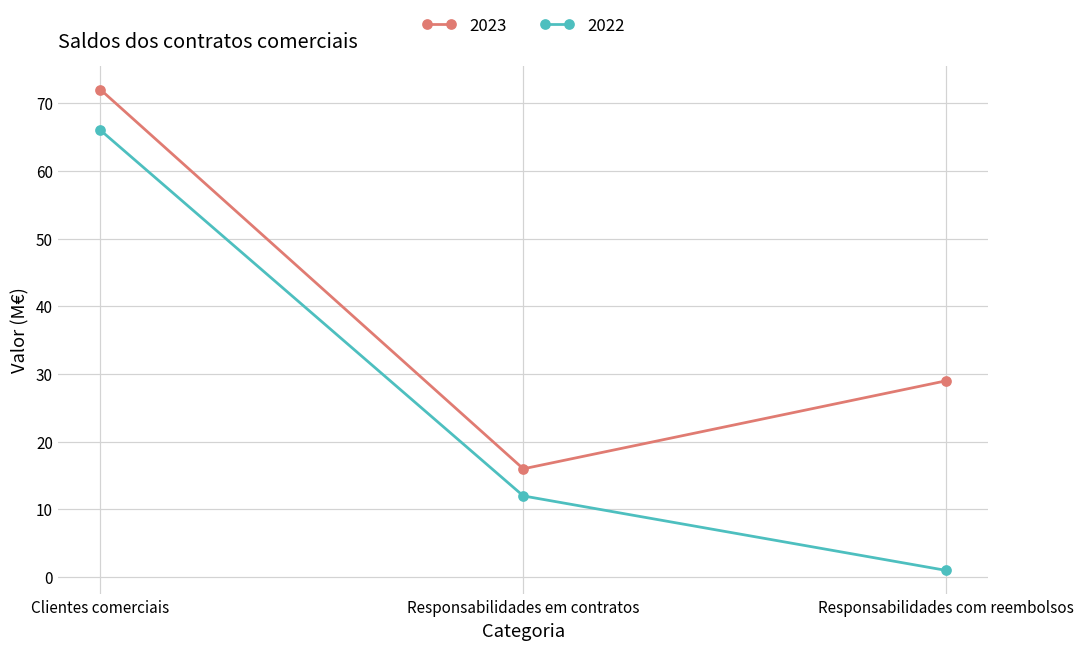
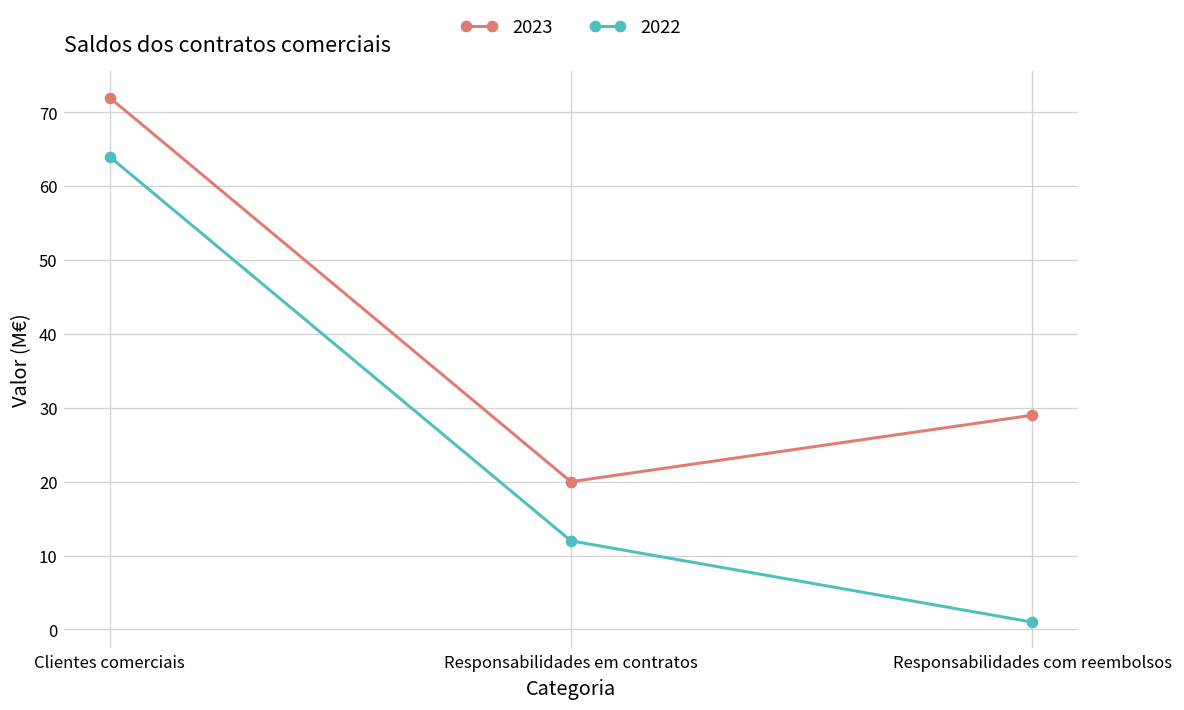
2022, Clientes comerciais: 66 -> 64
2023, Responsabilidades em contratos: 16 -> 20
